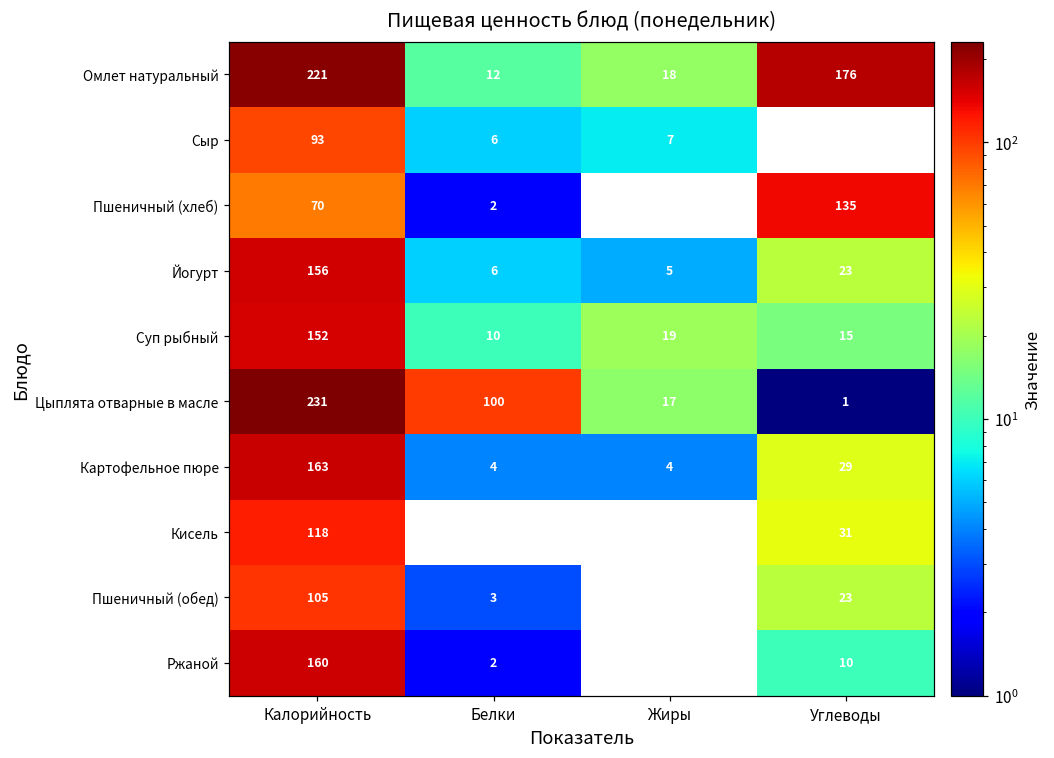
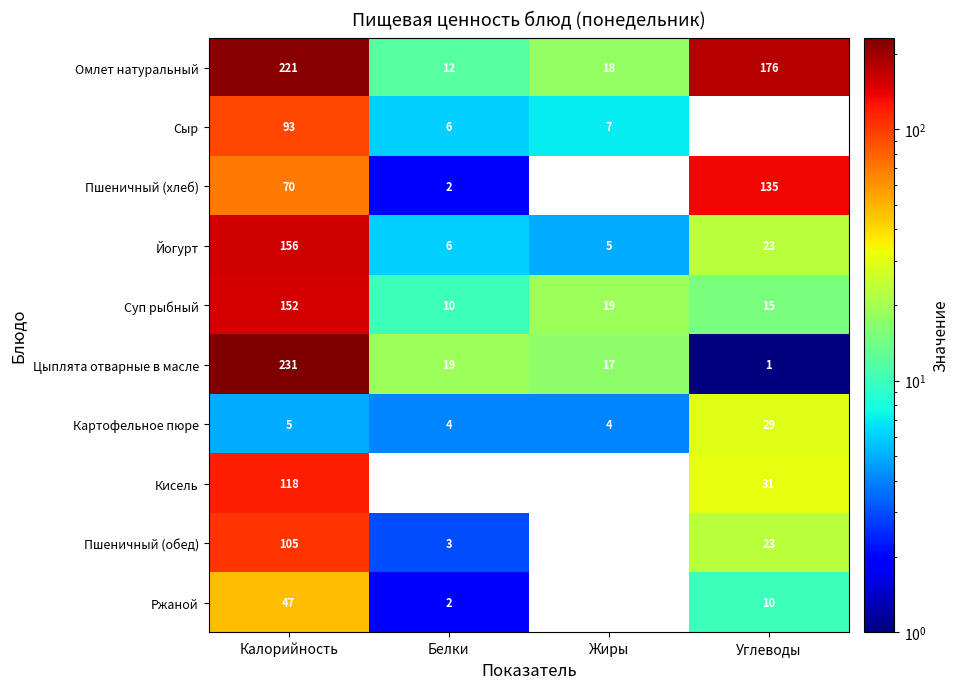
Цыплята отварные в масле, Белки: 100 -> 19
Картофельное пюре, Калорийность: 163 -> 5
Ржаной, Калорийность: 160 -> 47
